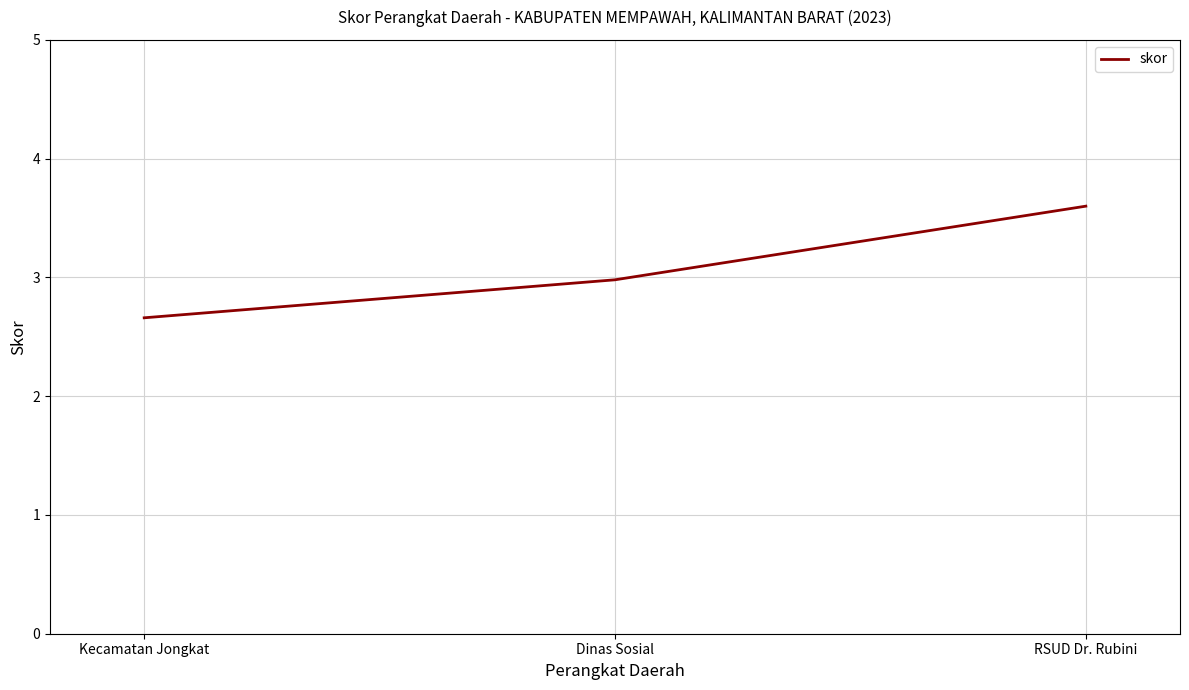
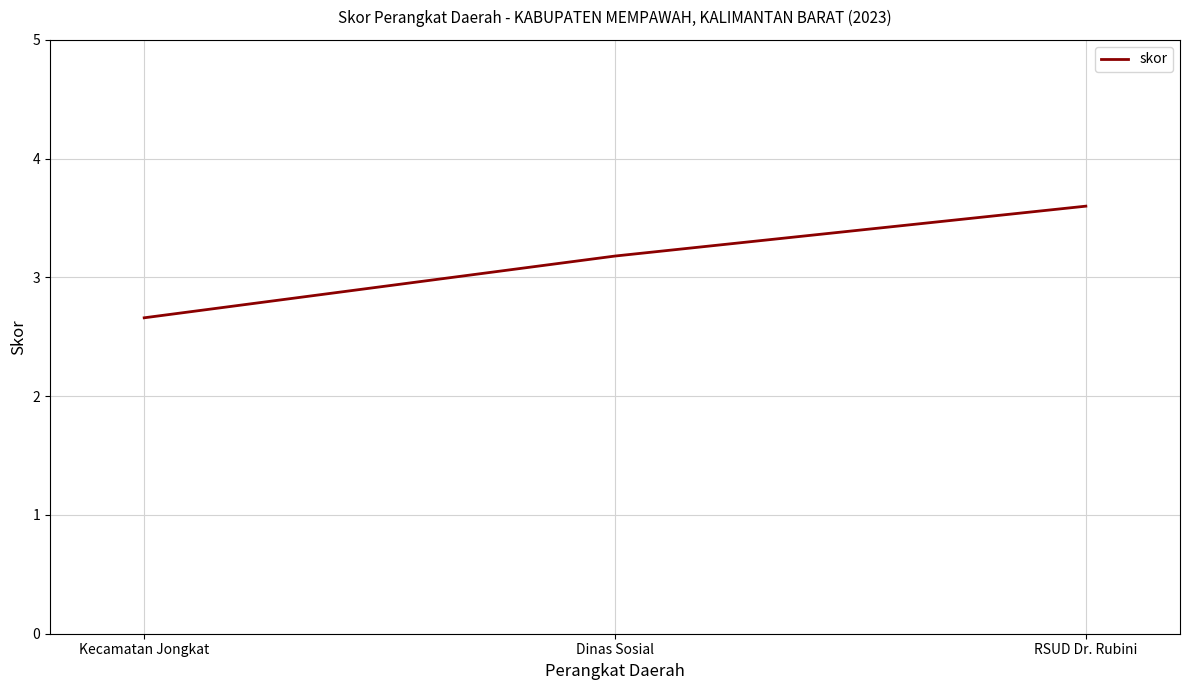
Dinas Sosial: 2.98 -> 3.18
